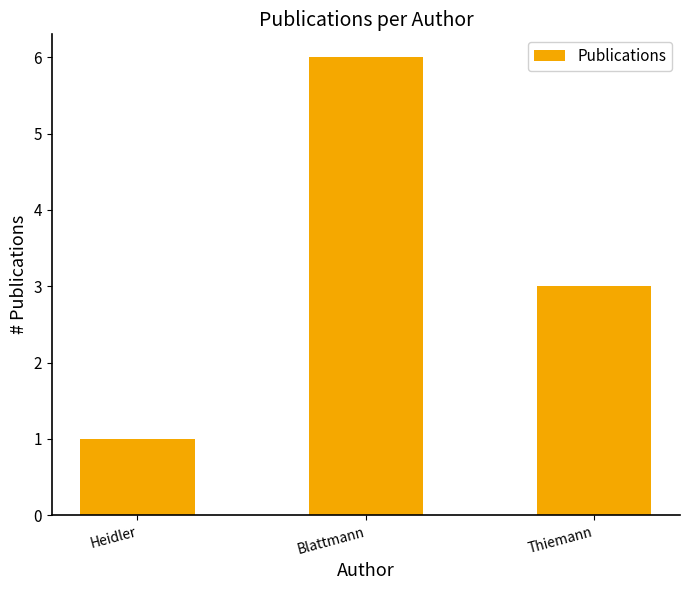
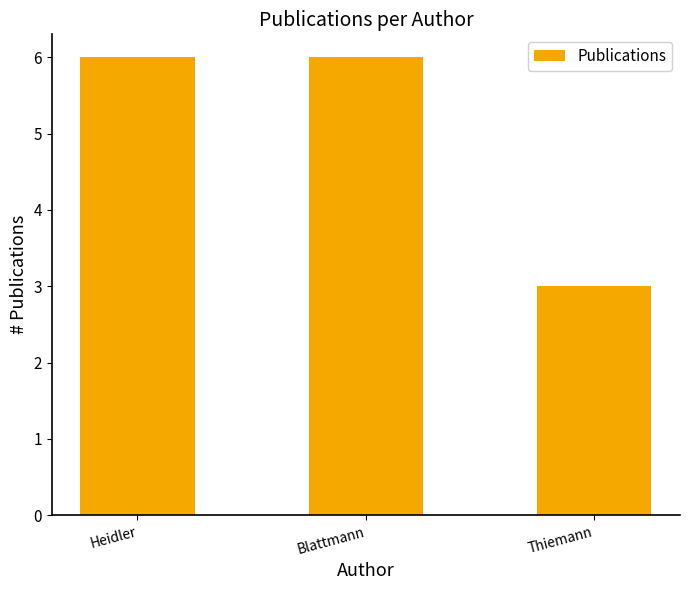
Heidler: 1 -> 6
